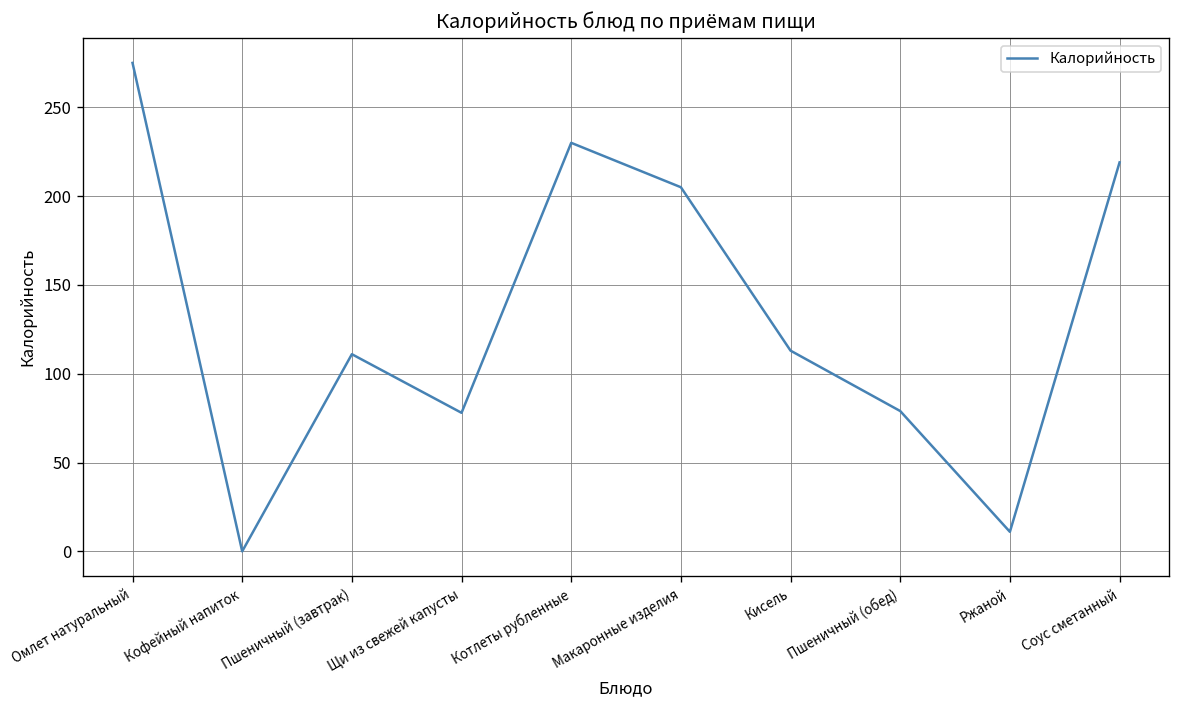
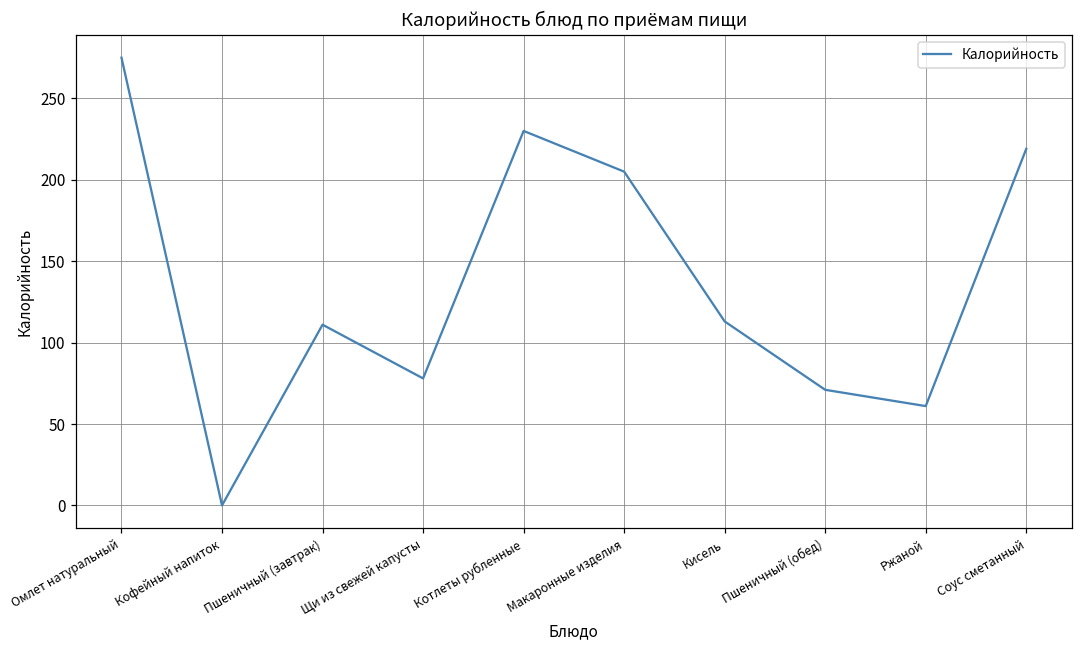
Пшеничный (обед): 79 -> 71
Ржаной: 11 -> 61
